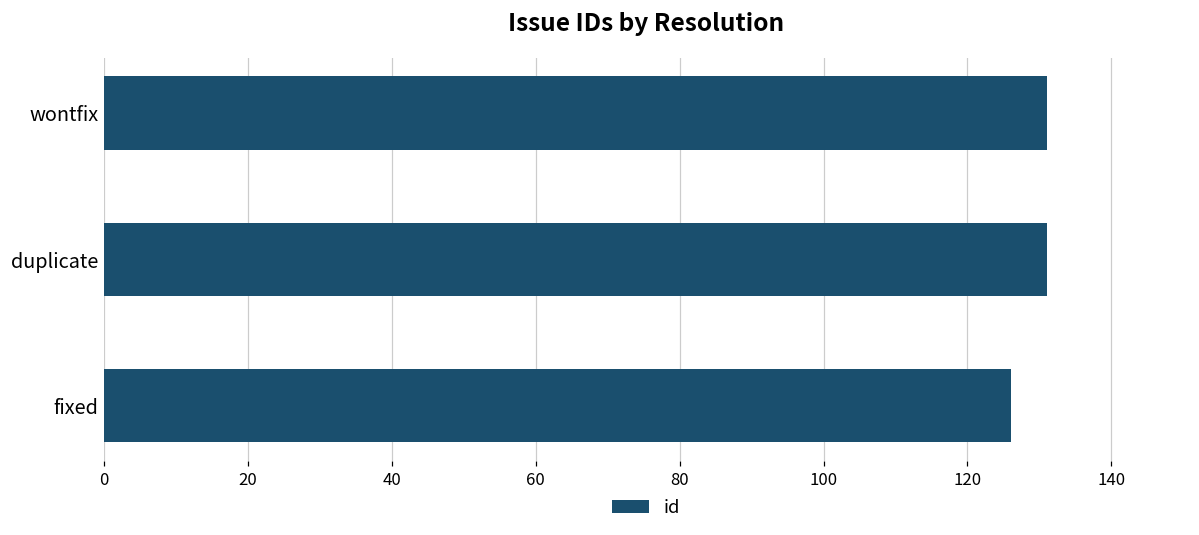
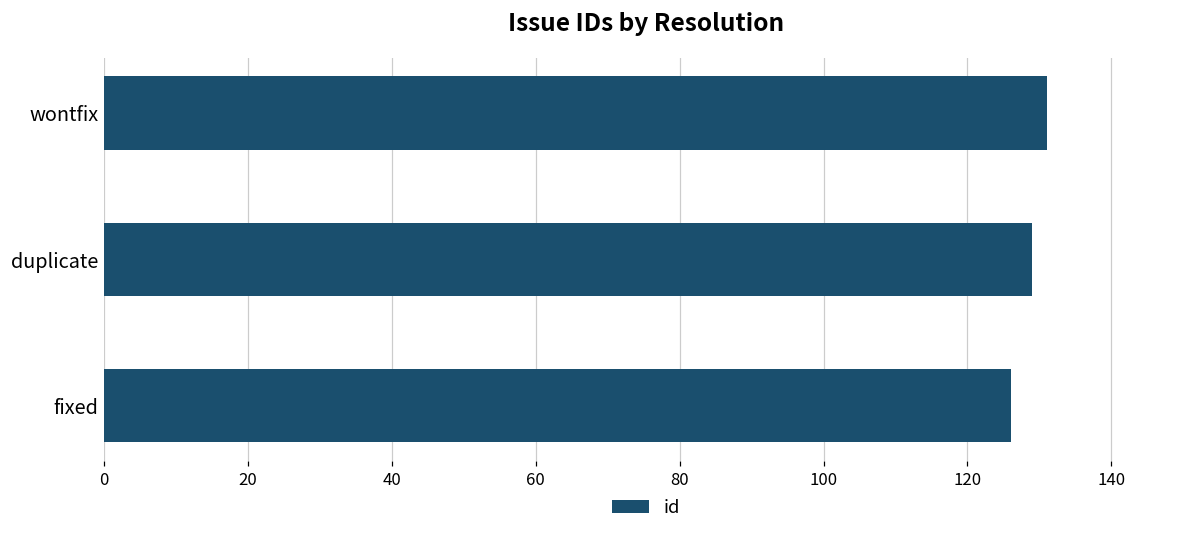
duplicate: 131 -> 129
